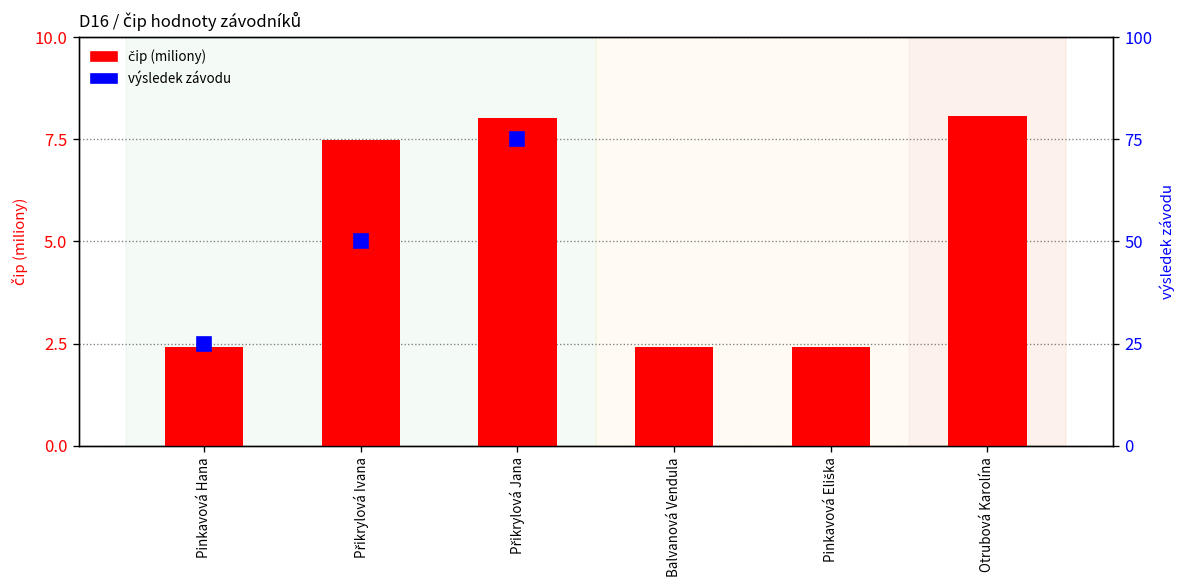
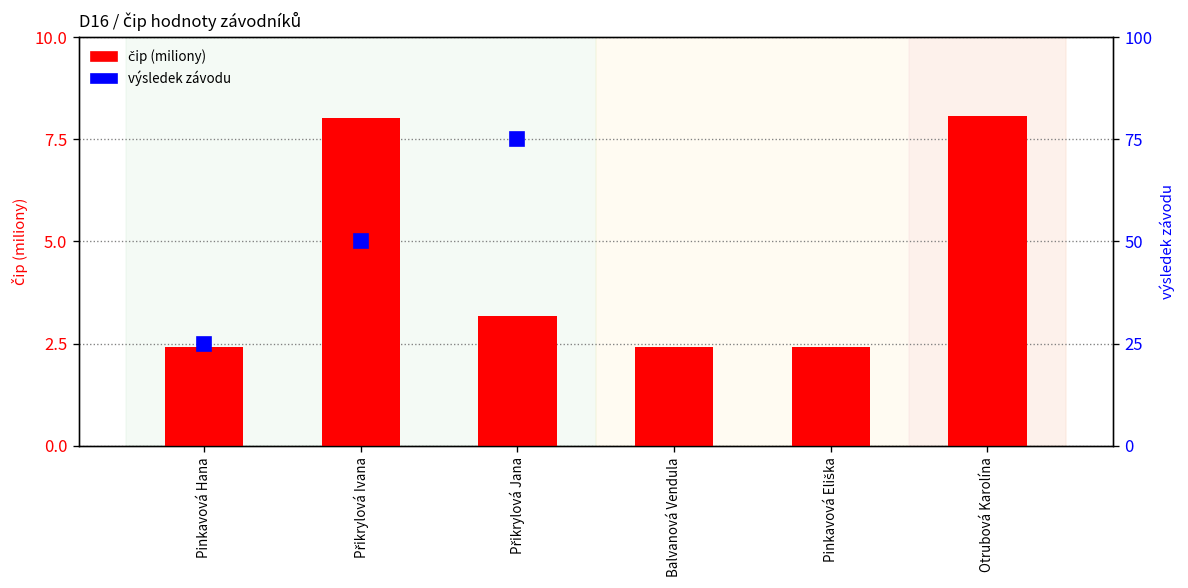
čip (miliony), Přikrylová Ivana: 7.5 -> 8.0
čip (miliony), Přikrylová Jana: 8.0 -> 3.2
